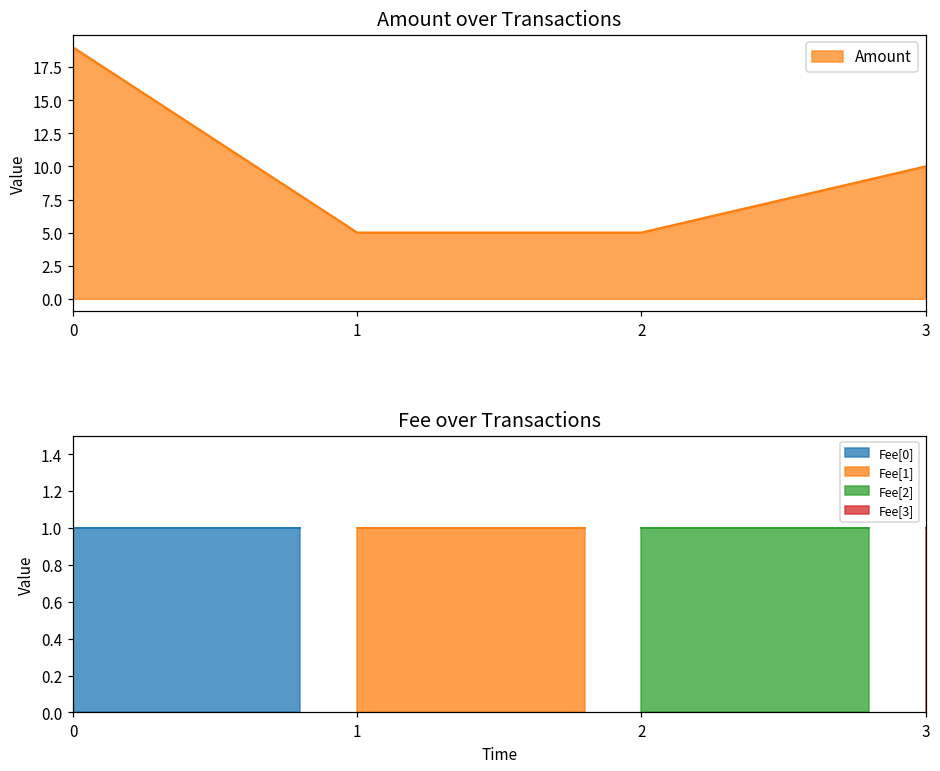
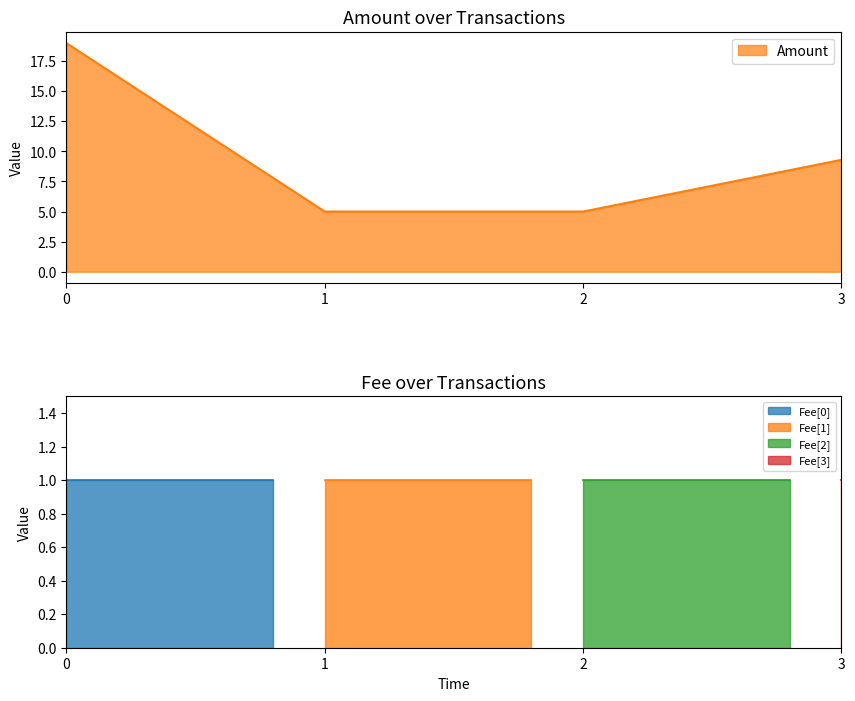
Amount over Transactions, 3: 10.0 -> 9.3
